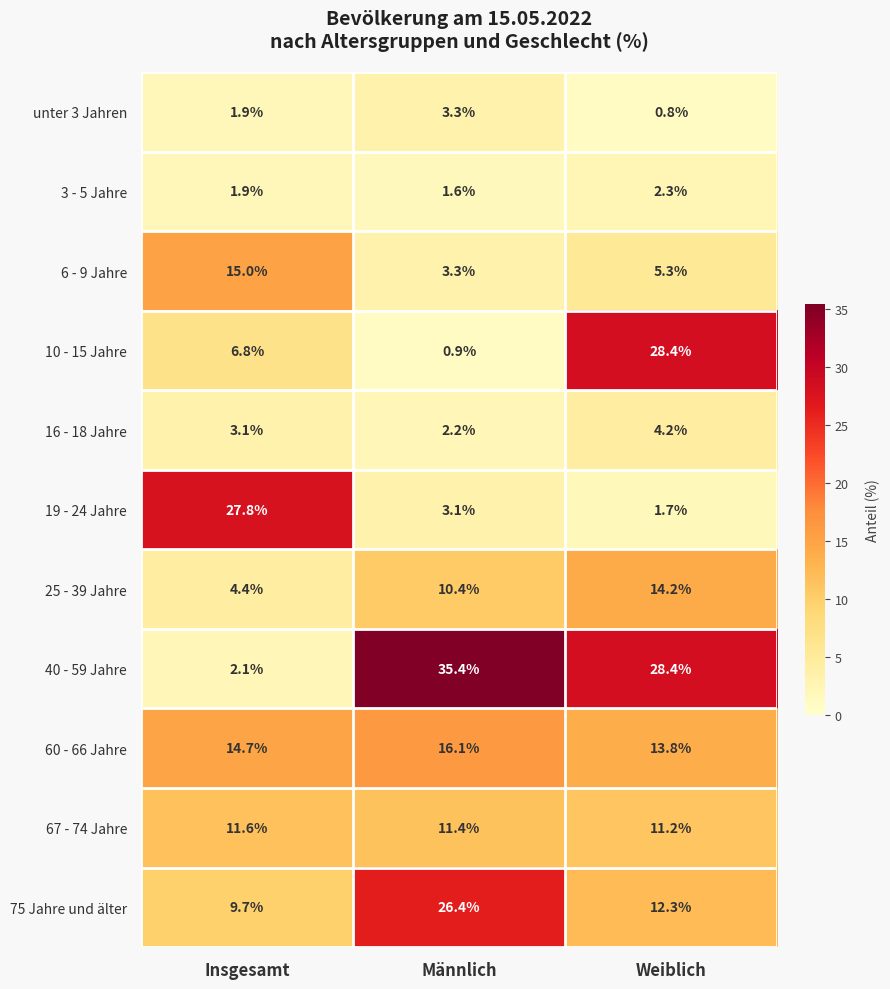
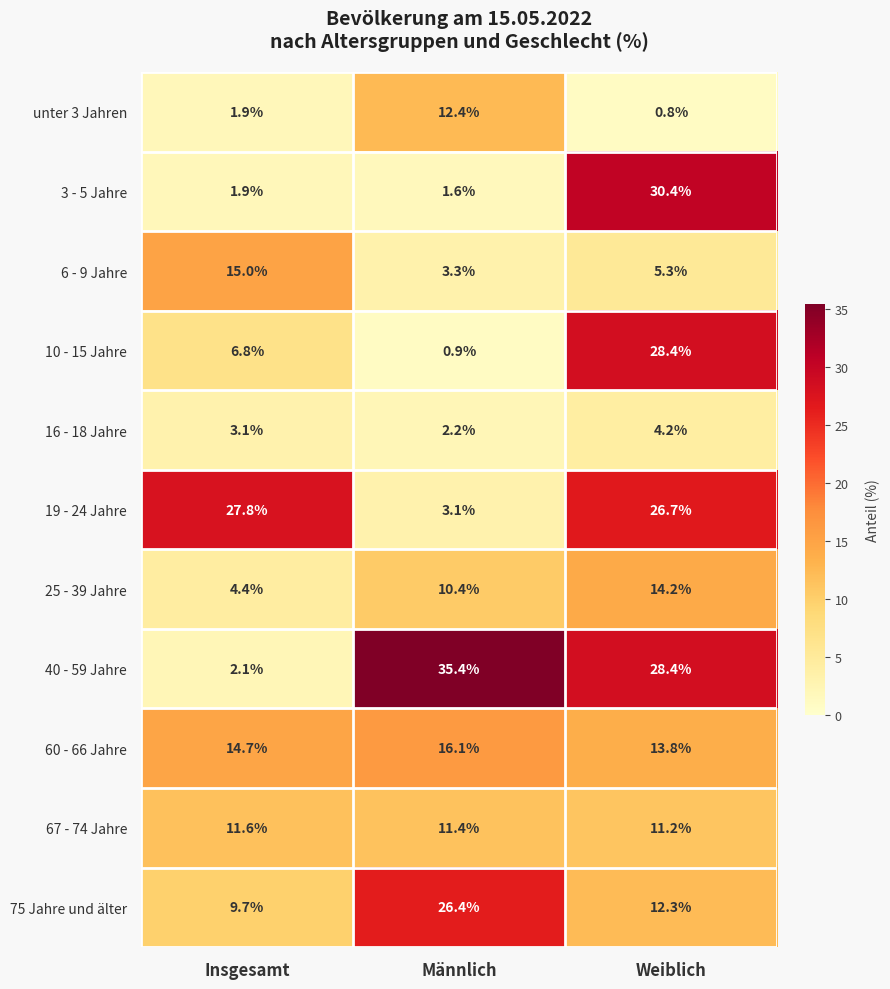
unter 3 Jahren, Männlich: 3.3% -> 12.4%
3 - 5 Jahre, Weiblich: 2.3% -> 30.4%
19 - 24 Jahre, Weiblich: 1.7% -> 26.7%
